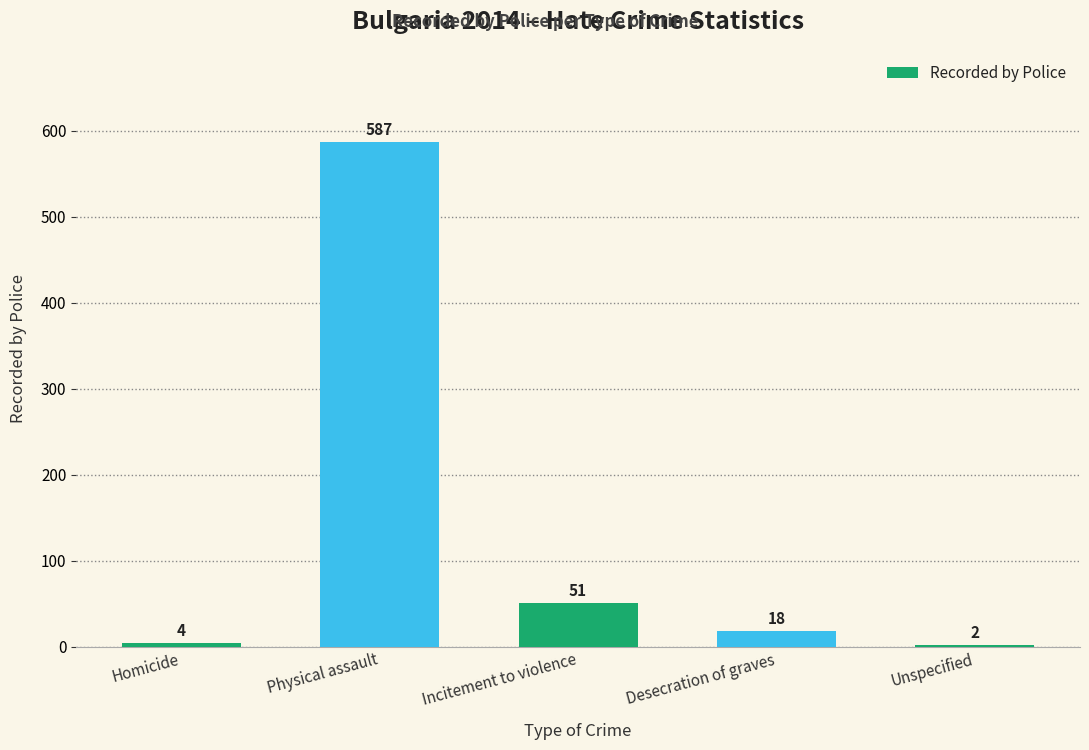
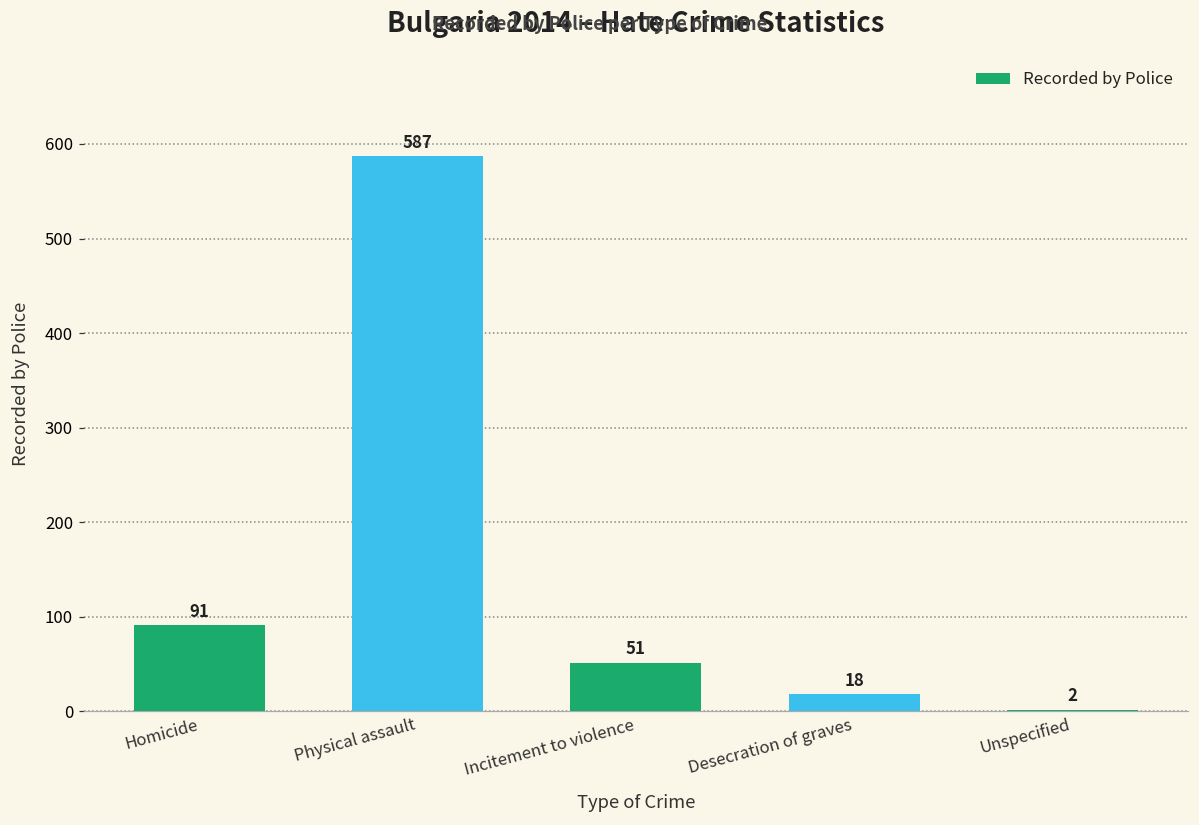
Homicide: 4 -> 91
